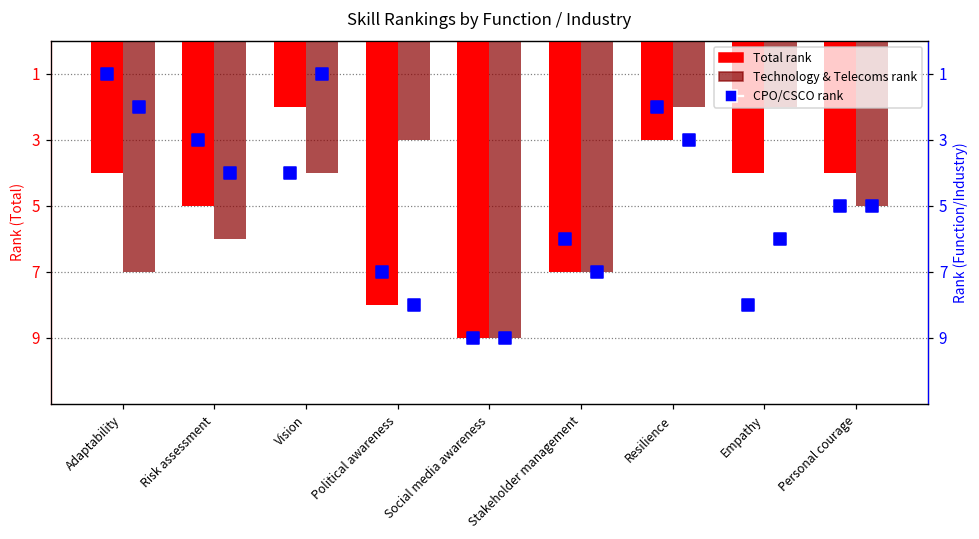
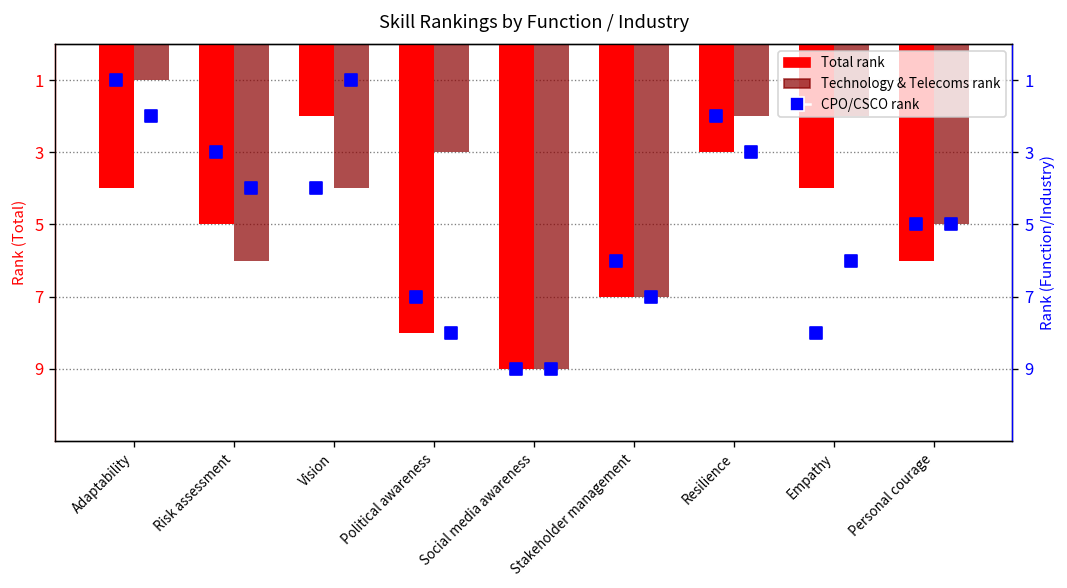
Technology & Telecoms rank, Adaptability: 7 -> 1
Total rank, Personal courage: 4 -> 6
